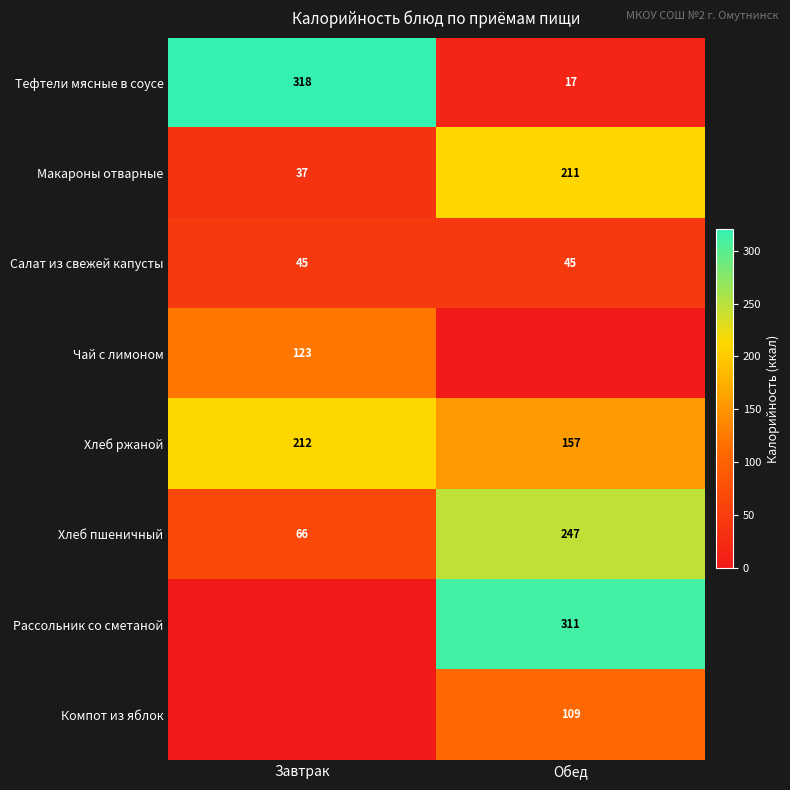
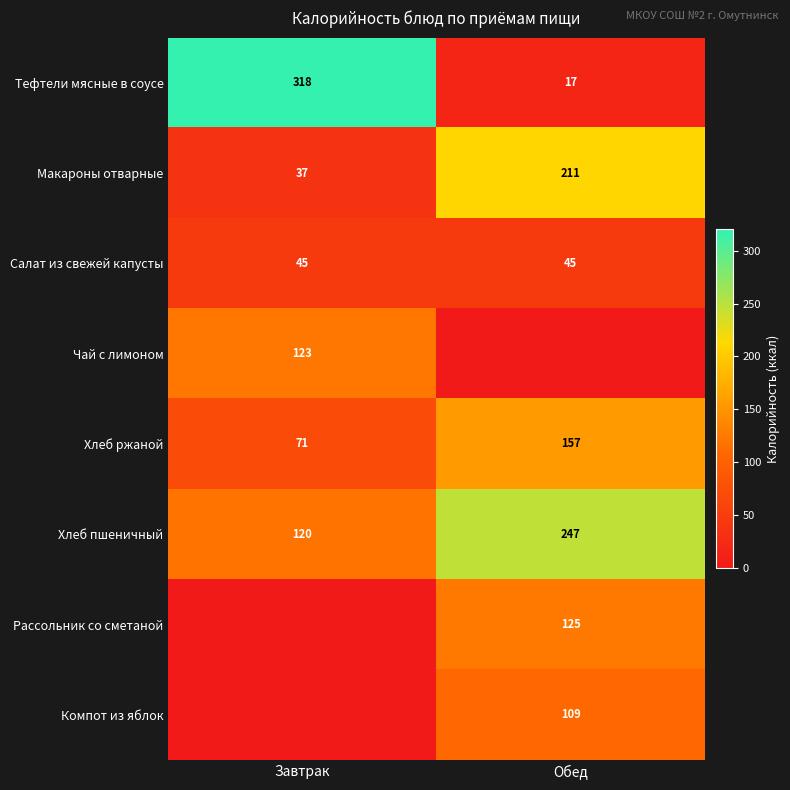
Хлеб ржаной, Завтрак: 212 -> 71
Хлеб пшеничный, Завтрак: 66 -> 120
Рассольник со сметаной, Обед: 311 -> 125
